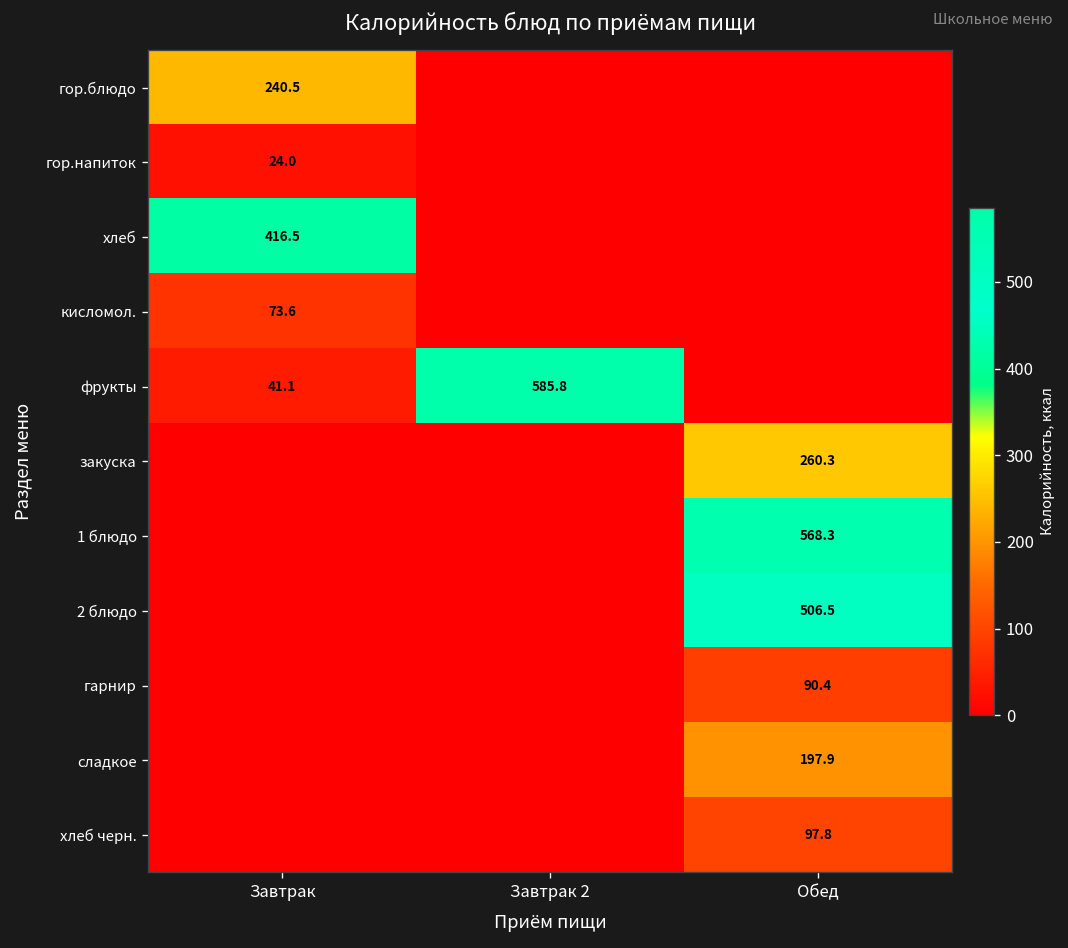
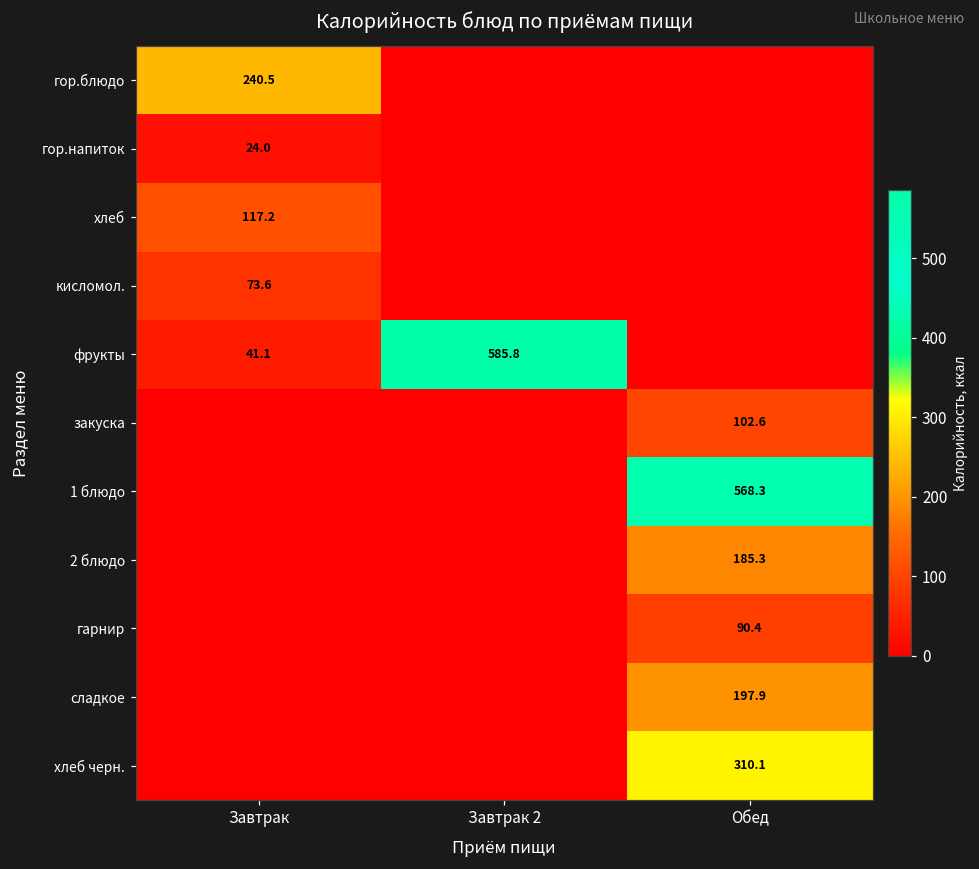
хлеб, Завтрак: 416.5 -> 117.2
закуска, Обед: 260.3 -> 102.6
2 блюдо, Обед: 506.5 -> 185.3
хлеб черн., Обед: 97.8 -> 310.1
